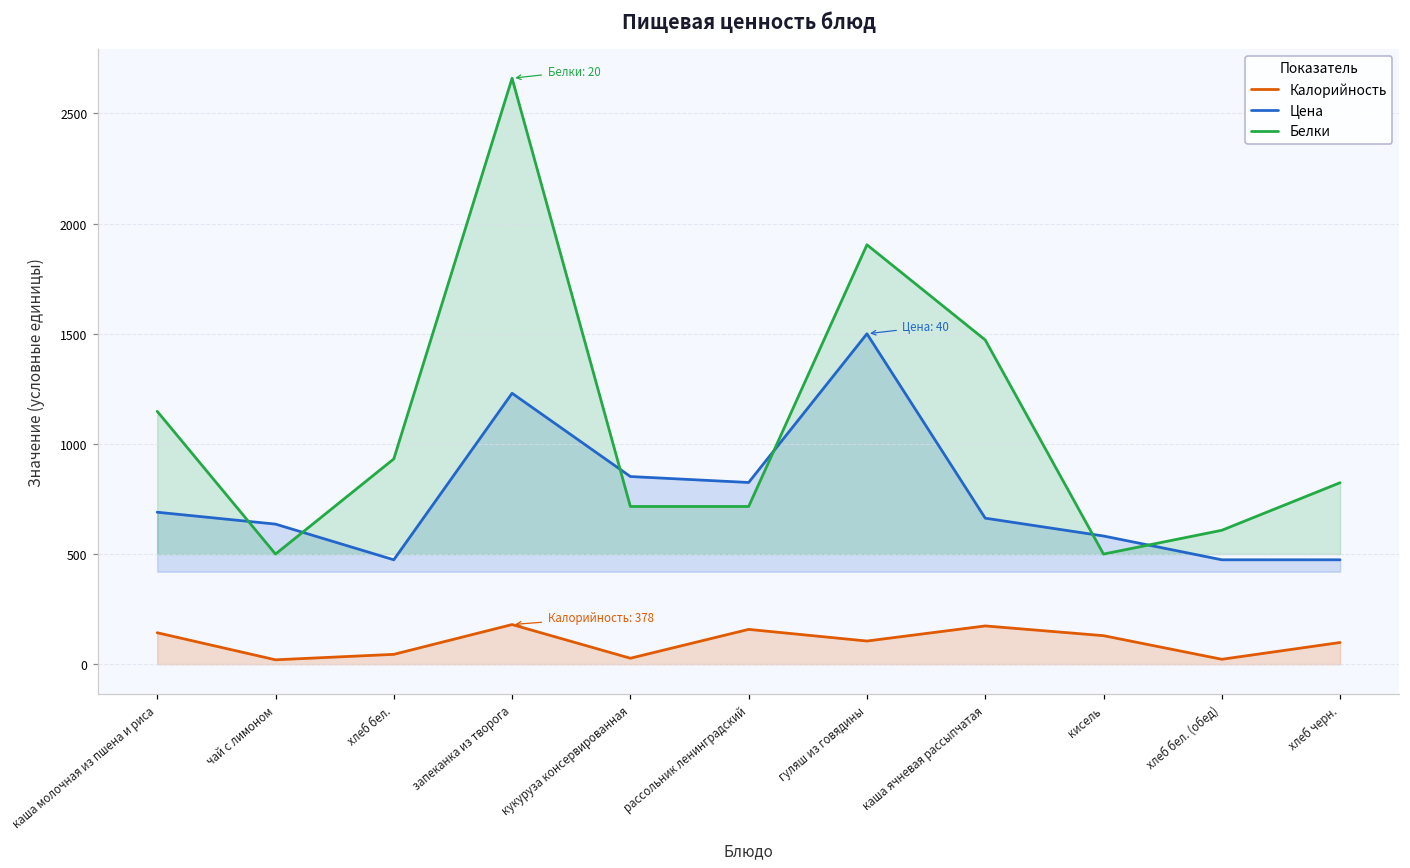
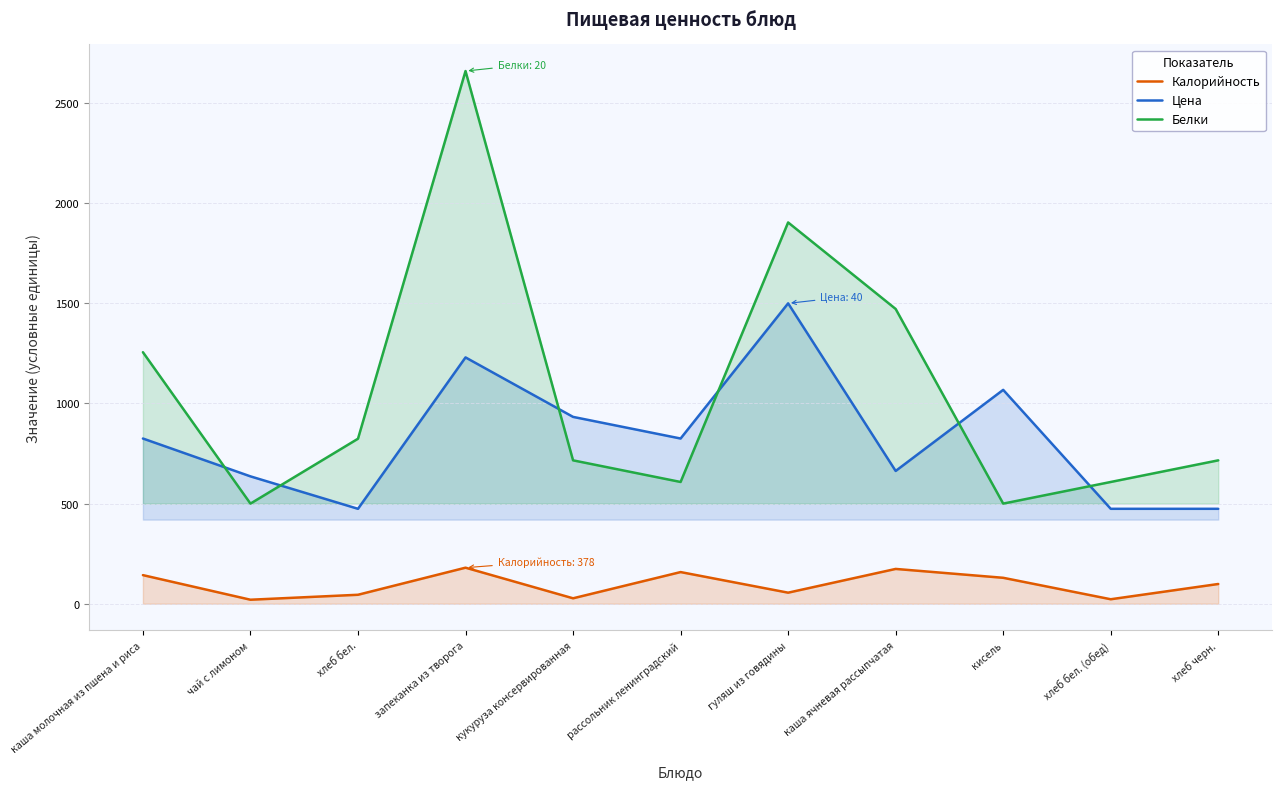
Цена, каша молочная из пшена и риса: 690 -> 830
Белки, каша молочная из пшена и риса: 1150 -> 1260
Белки, хлеб бел.: 930 -> 820
Цена, кукуруза консервированная: 850 -> 930
Белки, рассольник ленинградский: 720 -> 610
Калорийность, гуляш из говядины: 110 -> 60
Цена, кисель: 580 -> 1070
Белки, хлеб черн.: 820 -> 720
